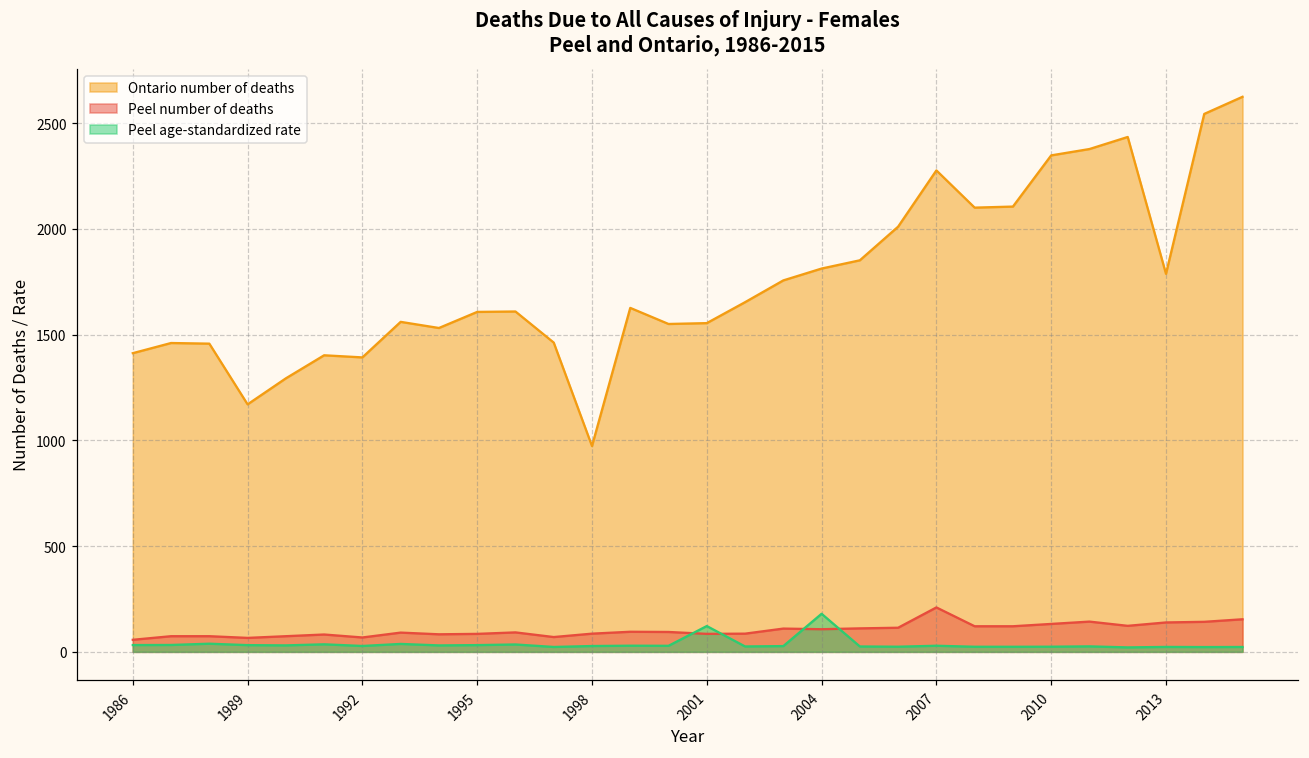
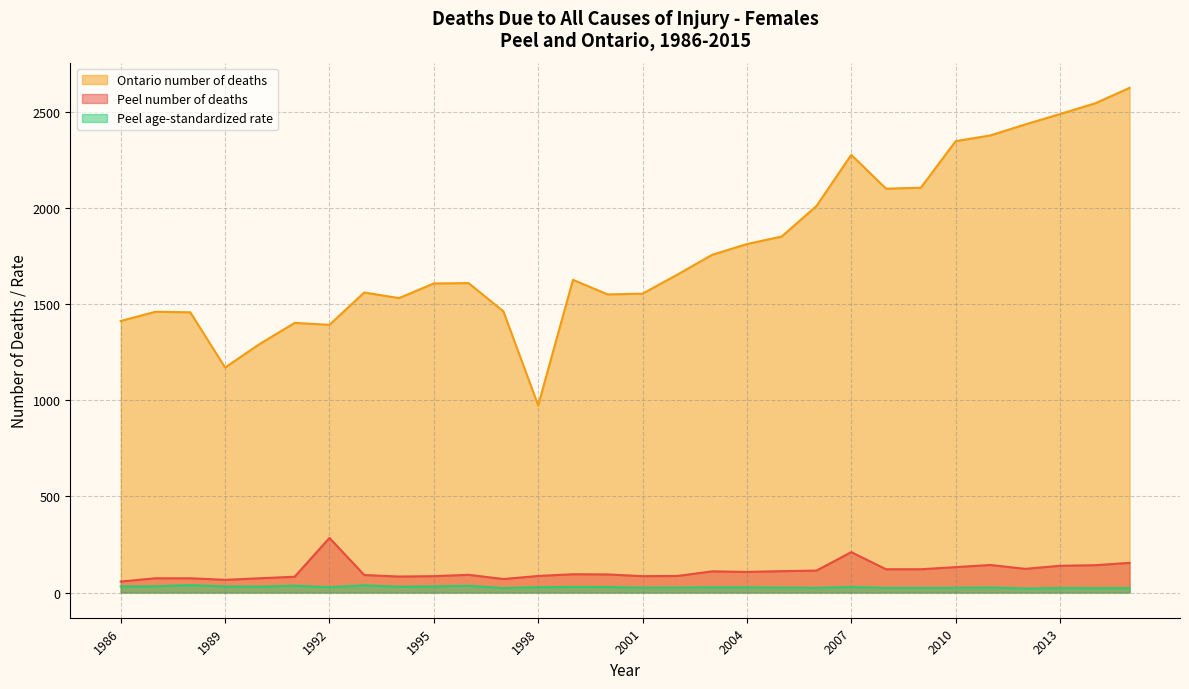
Peel number of deaths, 1992: 70 -> 280
Peel age-standardized rate, 2001: 120 -> 30
Peel age-standardized rate, 2004: 180 -> 30
Ontario number of deaths, 2013: 1790 -> 2490
